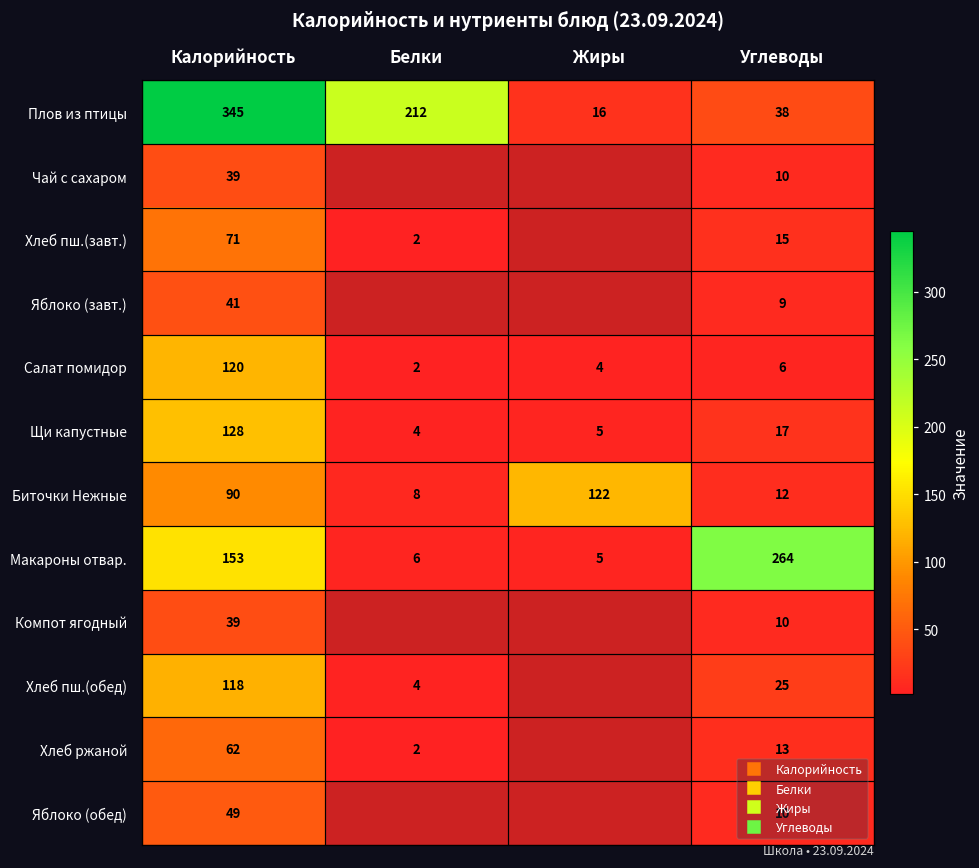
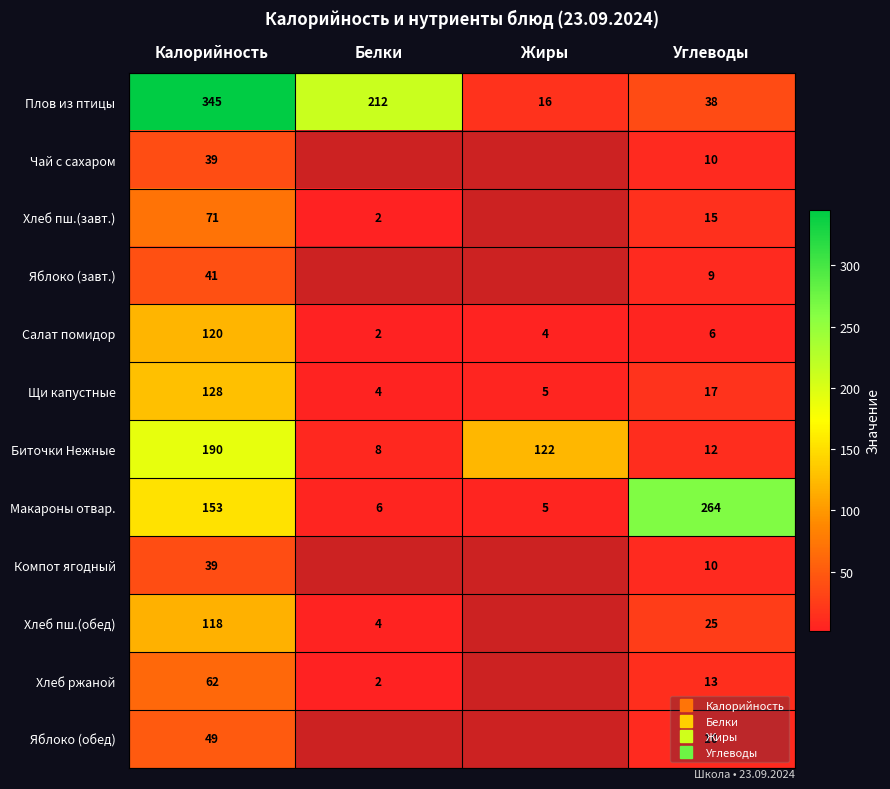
Биточки Нежные, Калорийность: 90 -> 190
